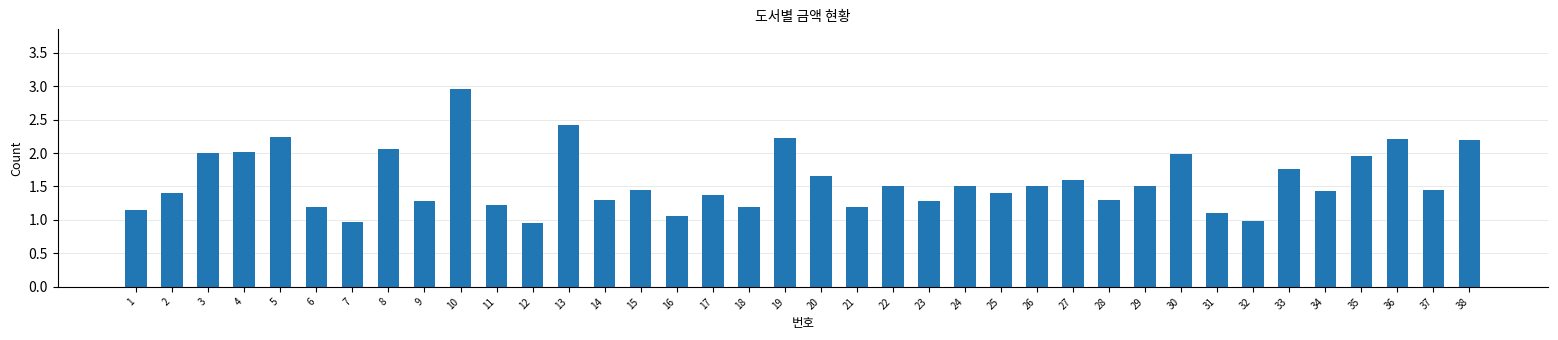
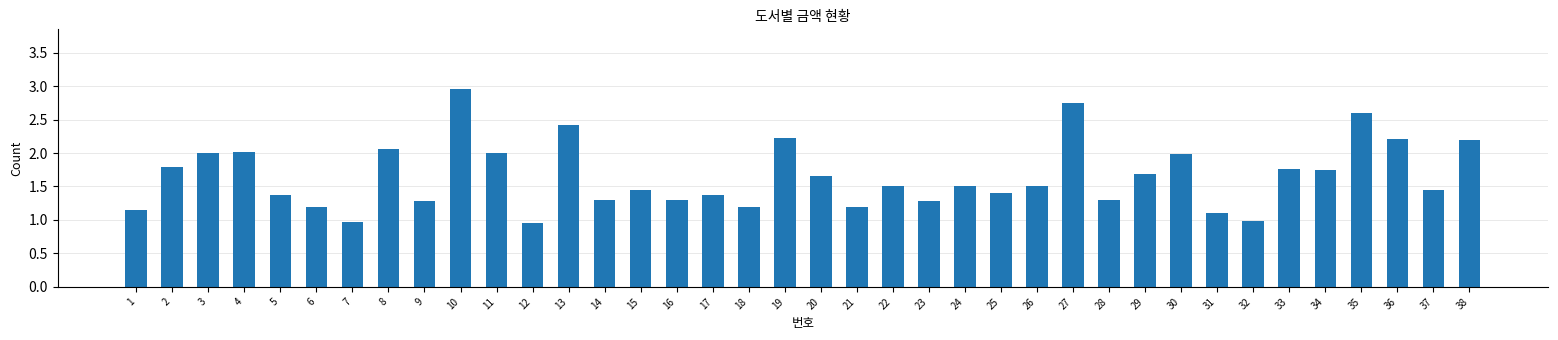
2: 1.4 -> 1.8
5: 2.2 -> 1.4
11: 1.2 -> 2.0
16: 1.1 -> 1.3
27: 1.6 -> 2.7
29: 1.5 -> 1.7
34: 1.4 -> 1.8
35: 2.0 -> 2.6
